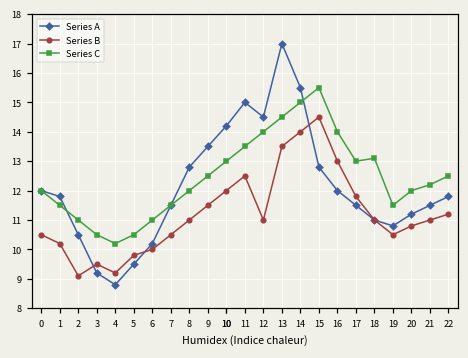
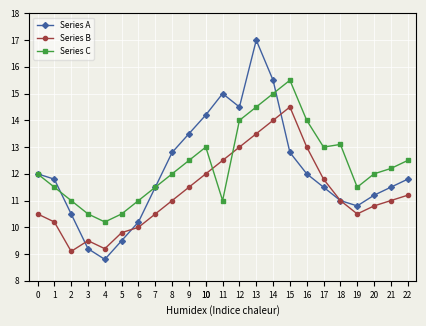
Series C, 11: 13.5 -> 11.0
Series B, 12: 11 -> 13
